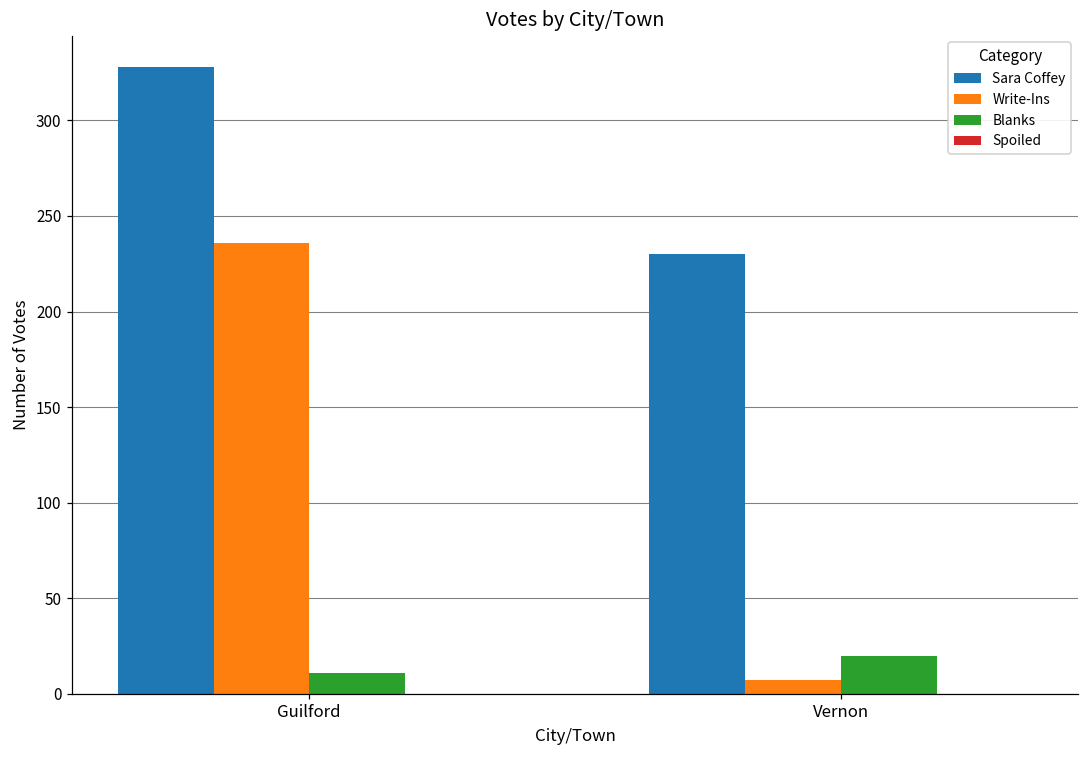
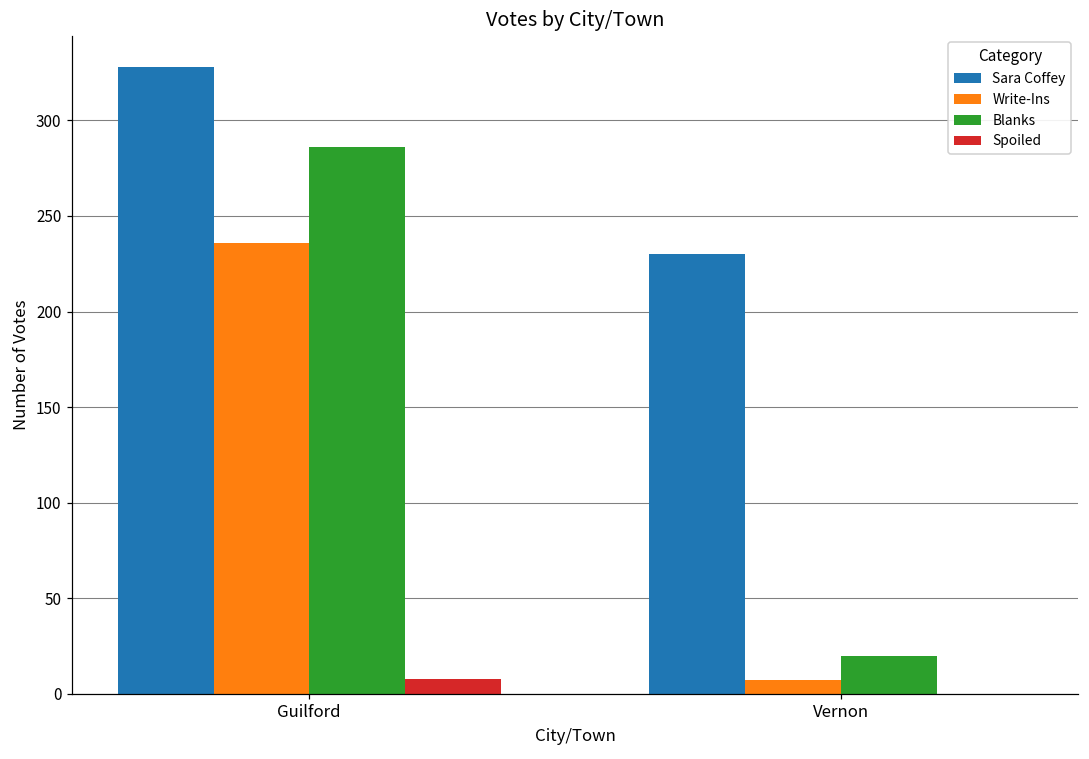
Blanks, Guilford: 11 -> 286
Spoiled, Guilford: 0 -> 8
